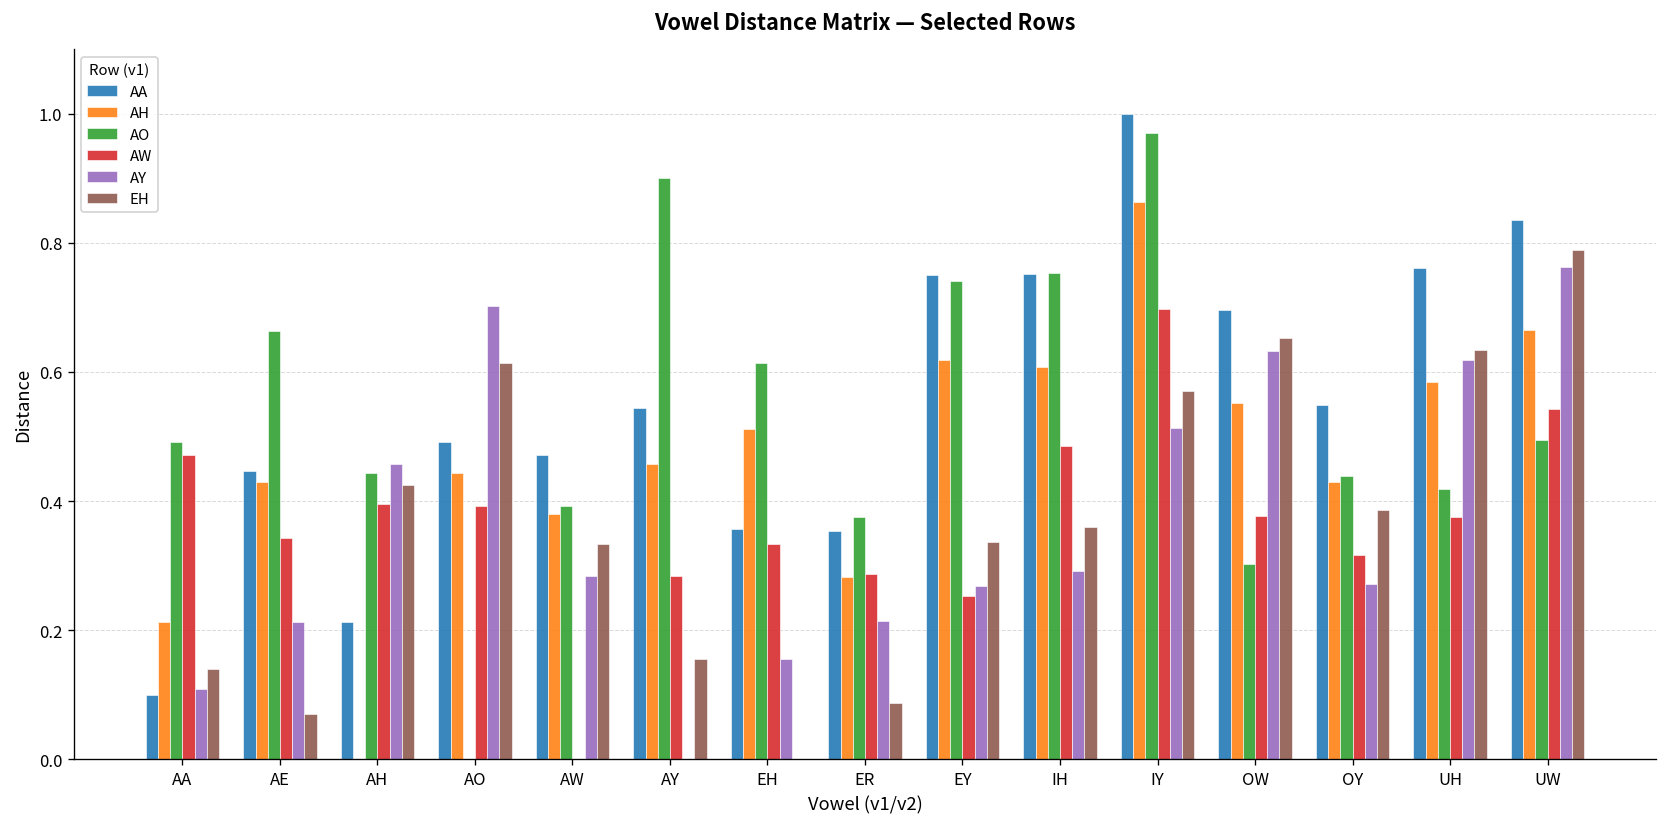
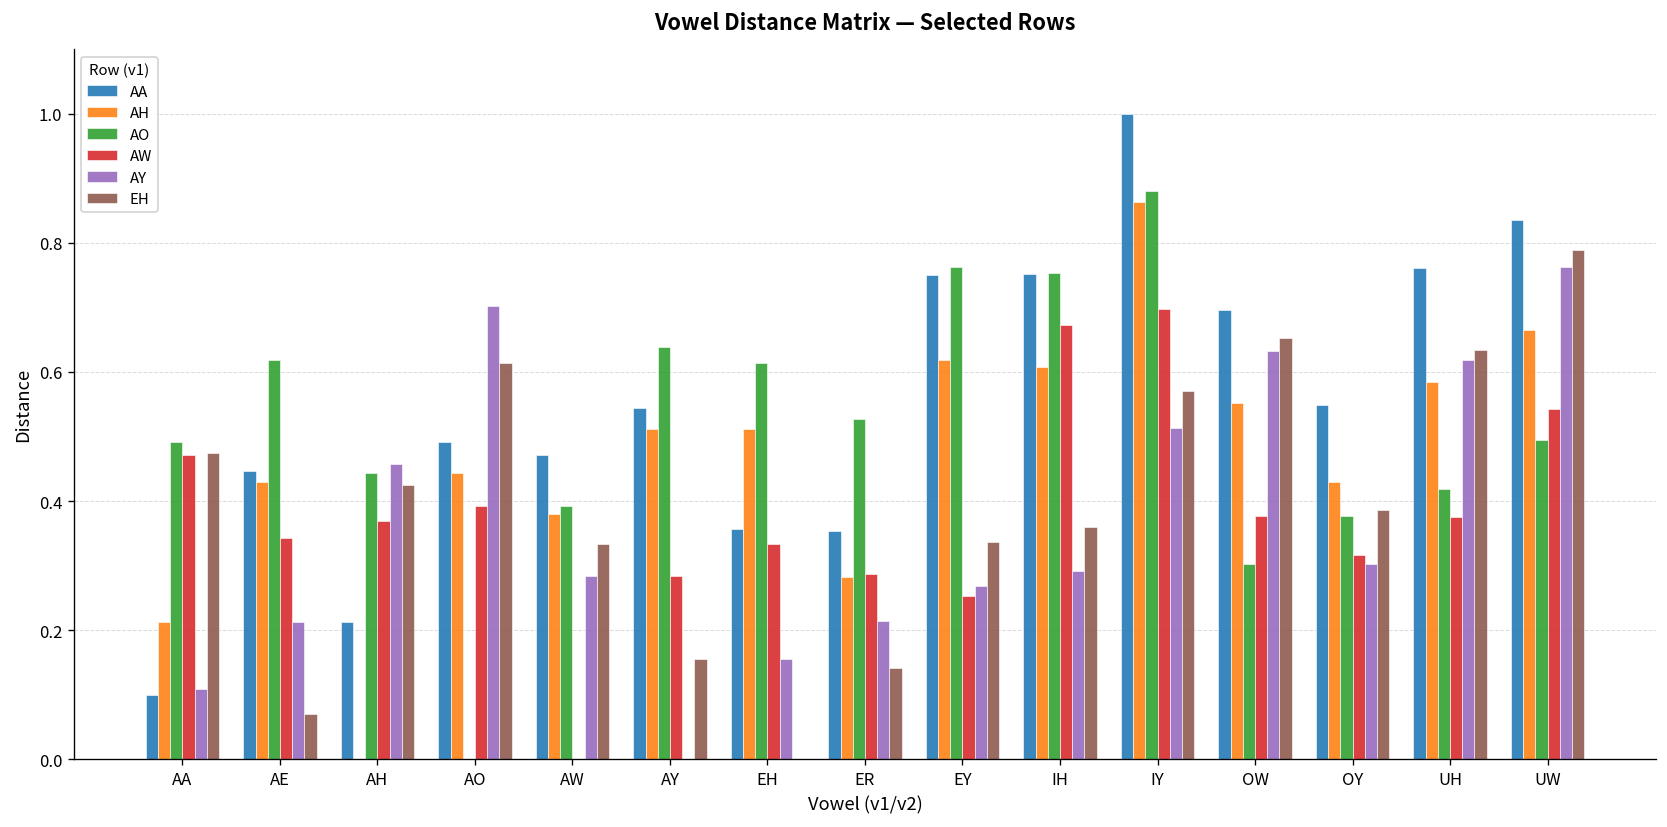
EH, AA: 0.14 -> 0.47
AO, AE: 0.66 -> 0.62
AW, AH: 0.40 -> 0.37
AH, AY: 0.46 -> 0.51
AO, AY: 0.90 -> 0.64
AO, ER: 0.38 -> 0.53
EH, ER: 0.09 -> 0.14
AO, EY: 0.74 -> 0.76
AW, IH: 0.49 -> 0.67
AO, IY: 0.97 -> 0.88
AO, OY: 0.44 -> 0.38
AY, OY: 0.27 -> 0.30
